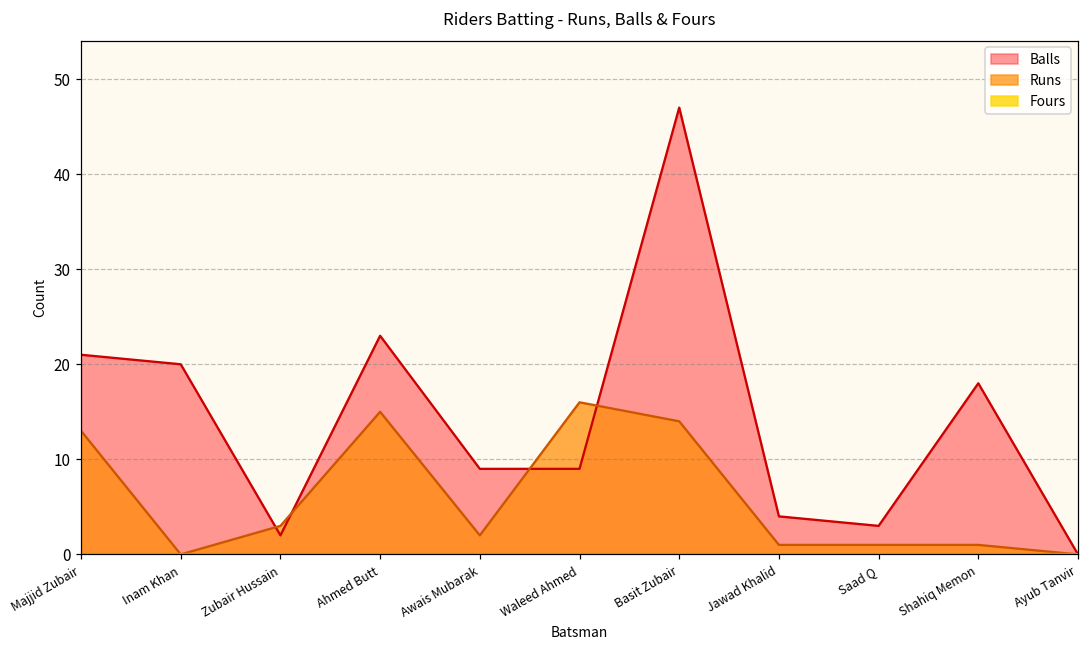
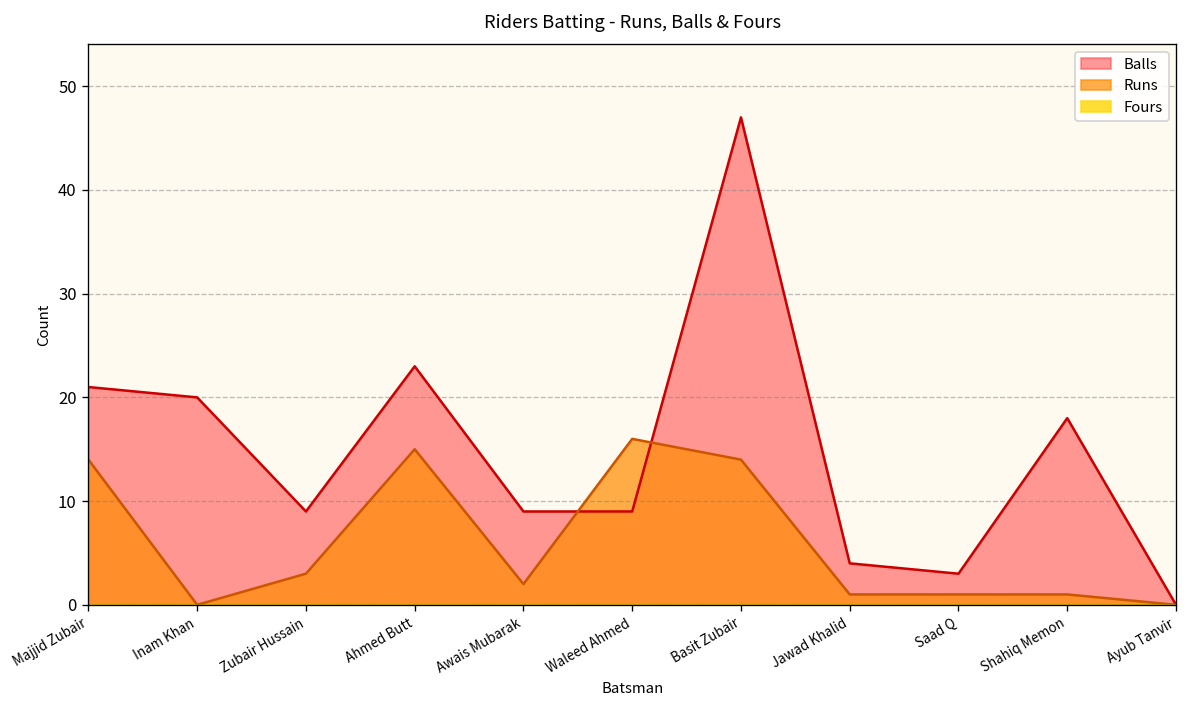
Runs, Majjid Zubair: 13 -> 14
Balls, Zubair Hussain: 2 -> 9
